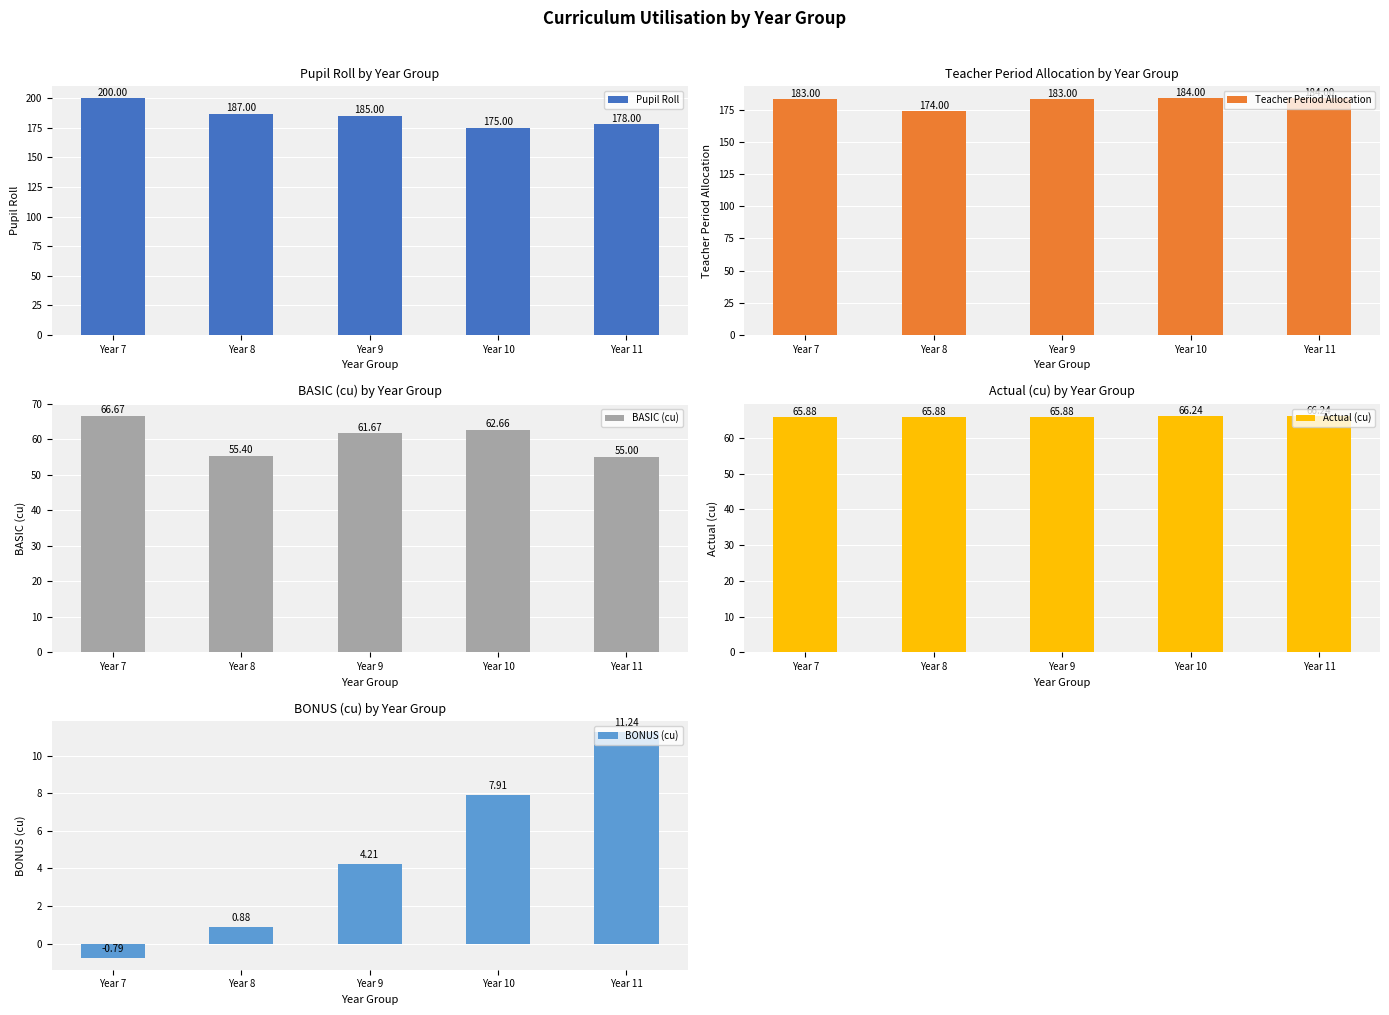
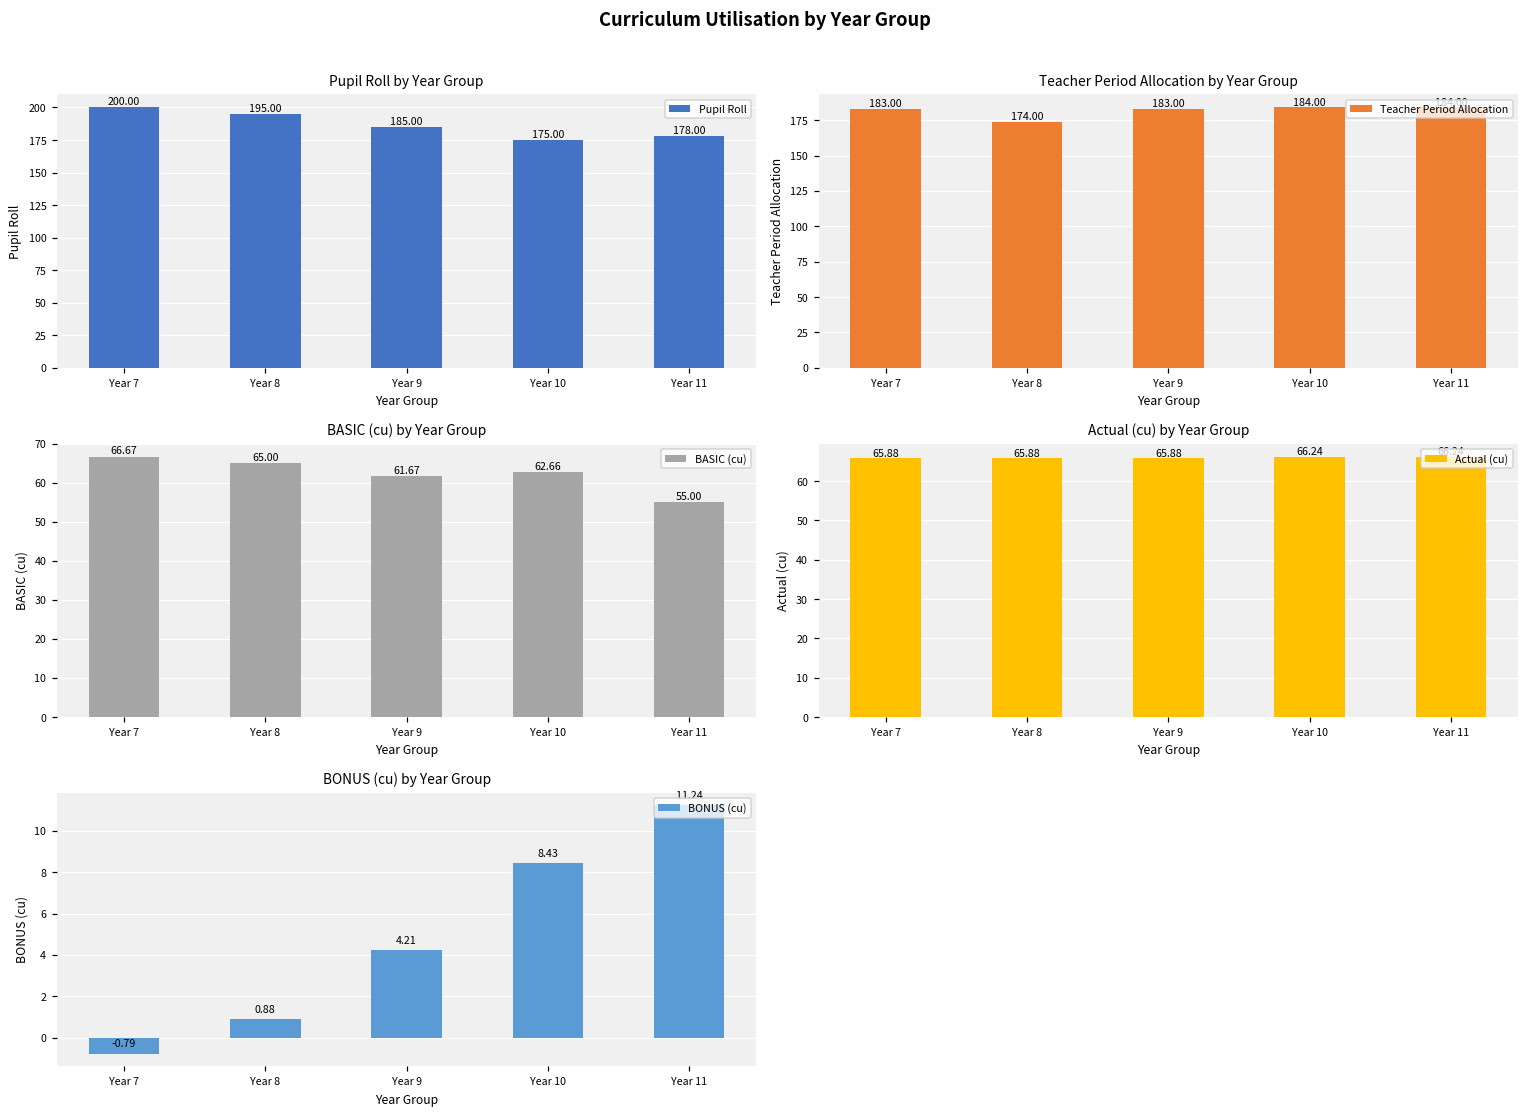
Pupil Roll by Year Group, Year 8: 187.00 -> 195.00
BASIC (cu) by Year Group, Year 8: 55.40 -> 65.00
BONUS (cu) by Year Group, Year 10: 7.91 -> 8.43
